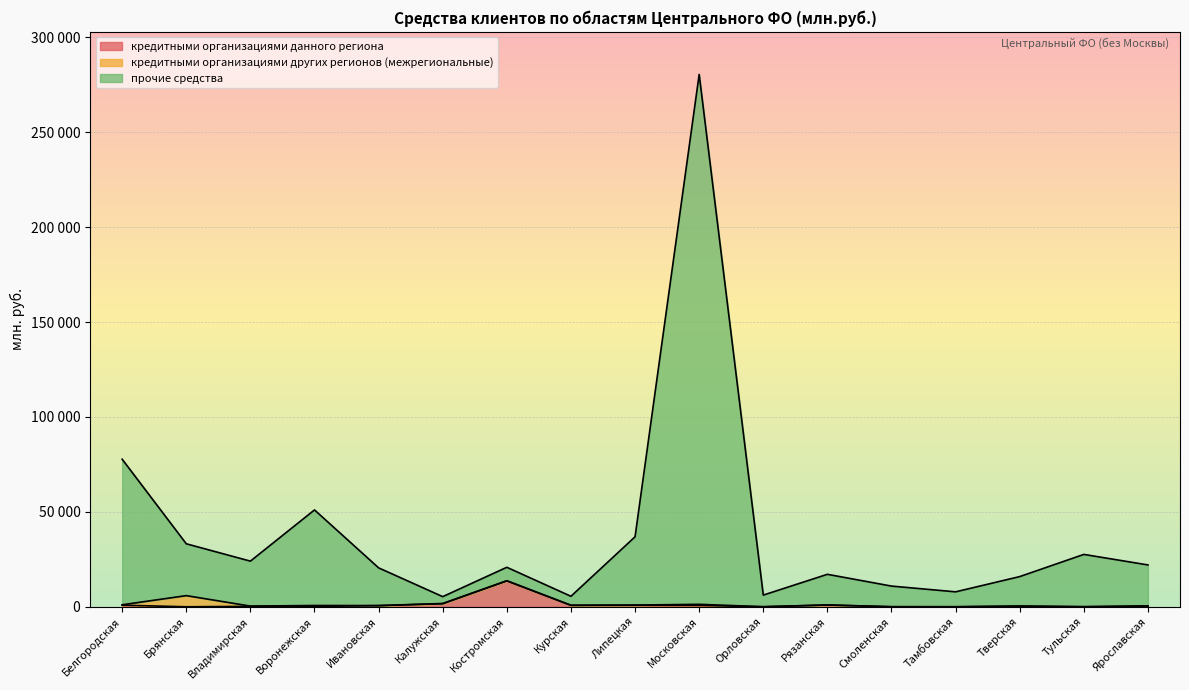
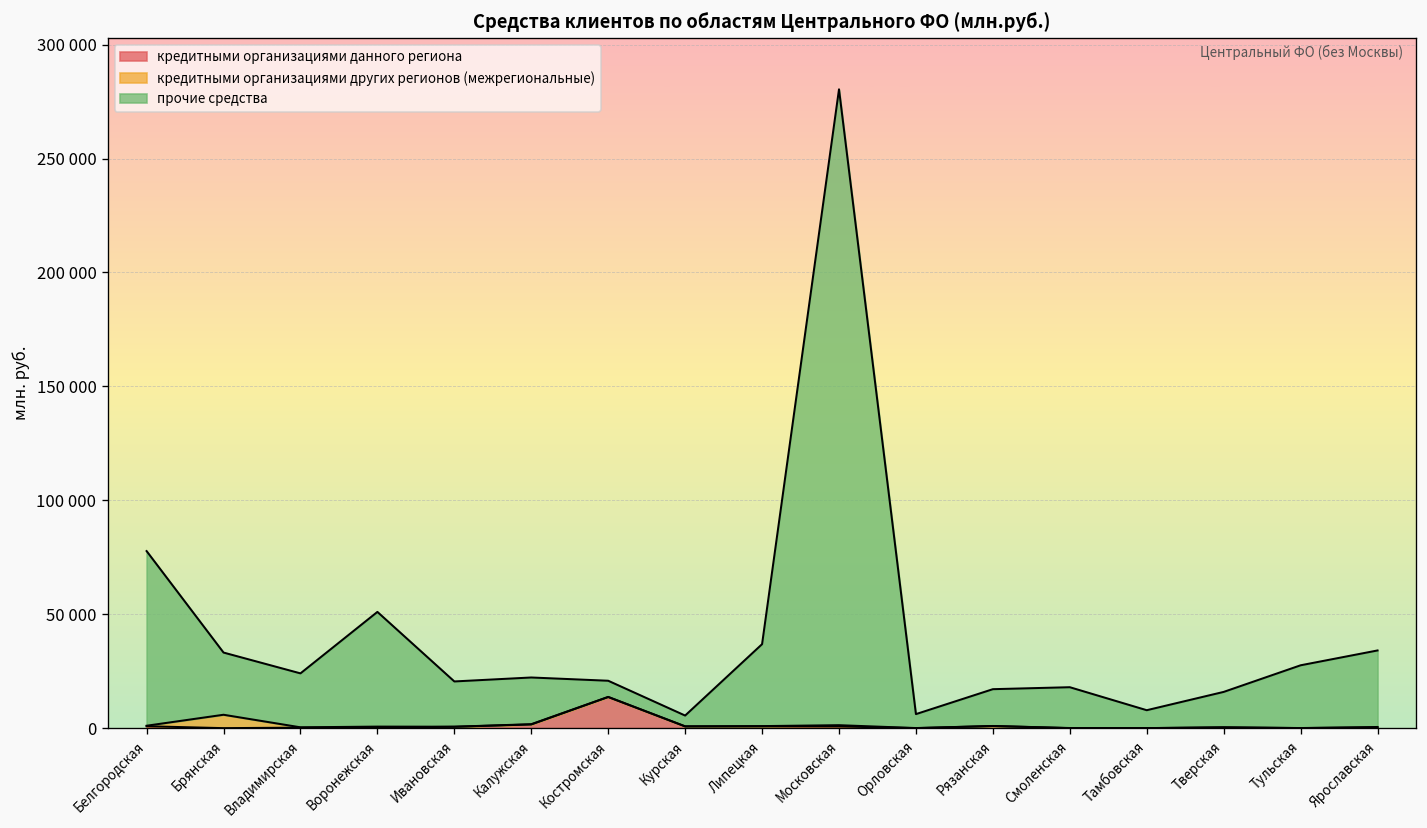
прочие средства, Калужская: 4000 -> 21000
прочие средства, Смоленская: 11000 -> 18000
прочие средства, Ярославская: 22000 -> 34000
